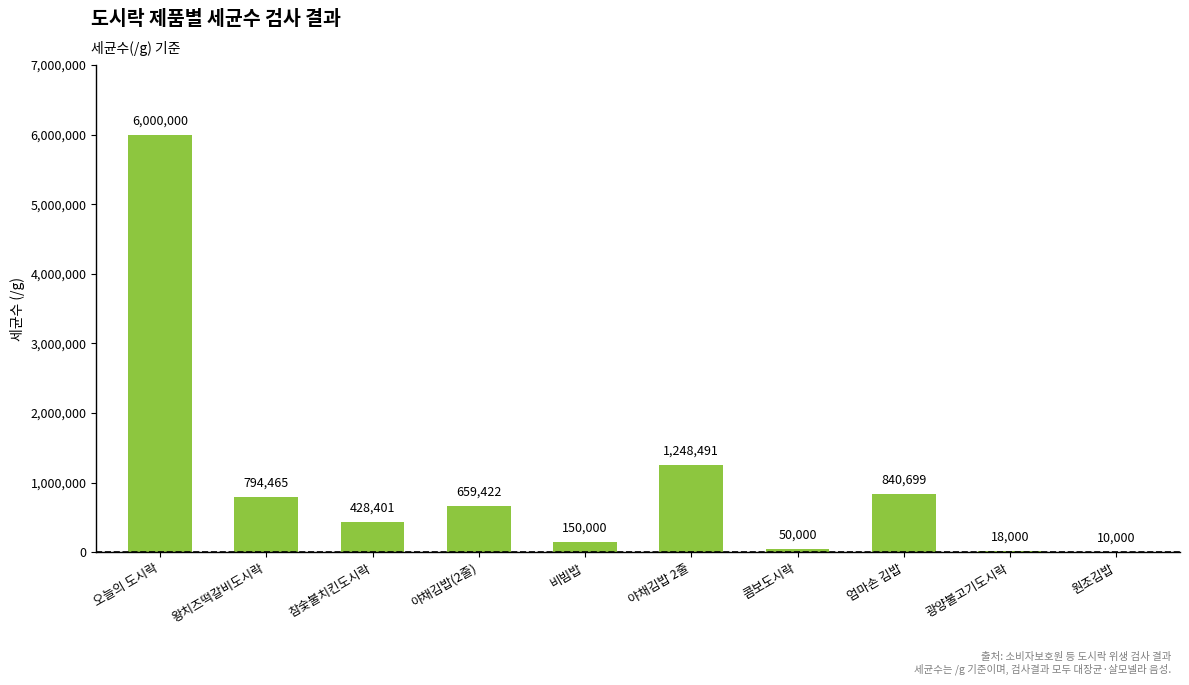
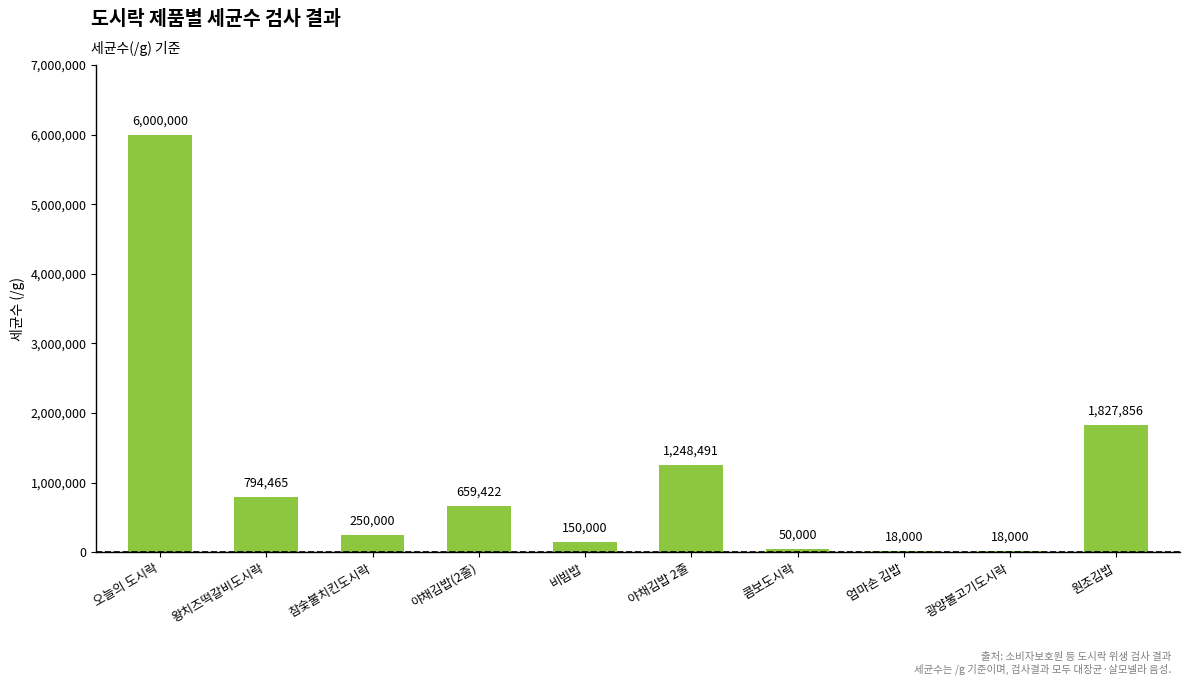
참숯불치킨도시락: 428,401 -> 250,000
엄마손 김밥: 840,699 -> 18,000
원조김밥: 10,000 -> 1,827,856
